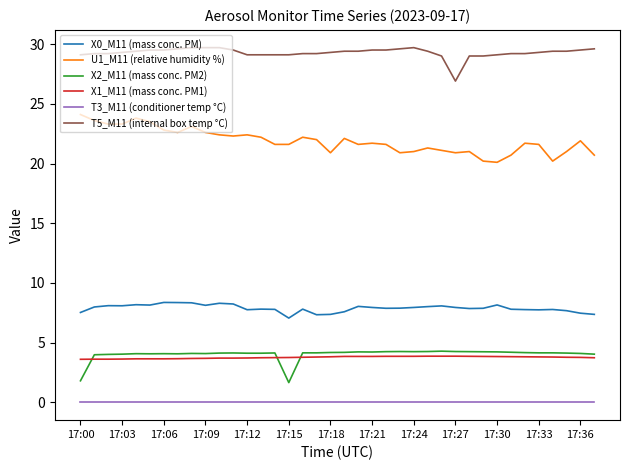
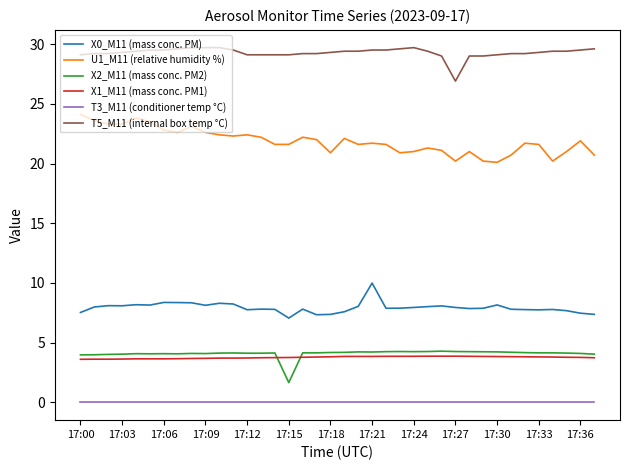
X2_M11 (mass conc. PM2), 17:00: 1.8 -> 4.0
X0_M11 (mass conc. PM), 17:21: 8.0 -> 10.0
U1_M11 (relative humidity %), 17:27: 20.9 -> 20.2
